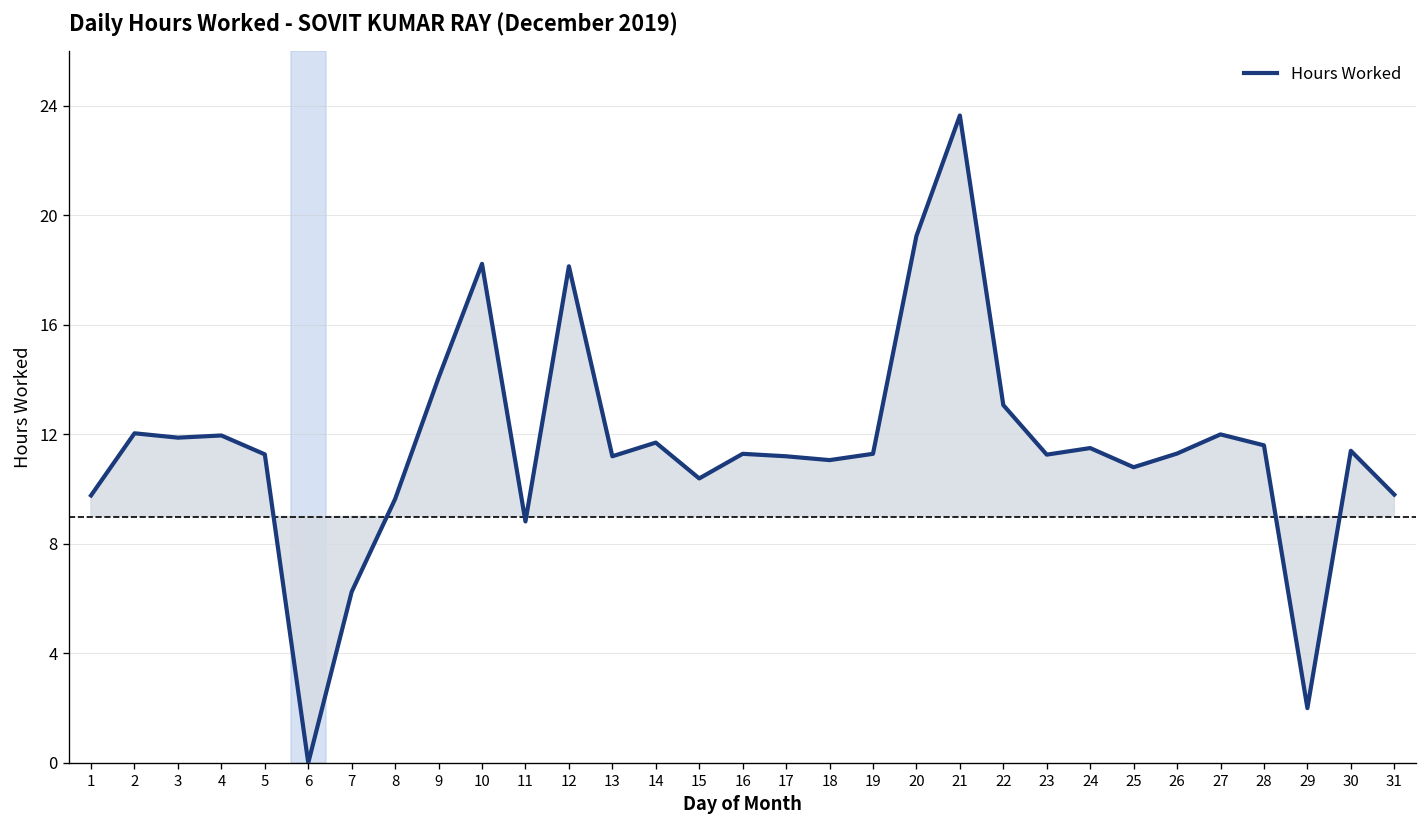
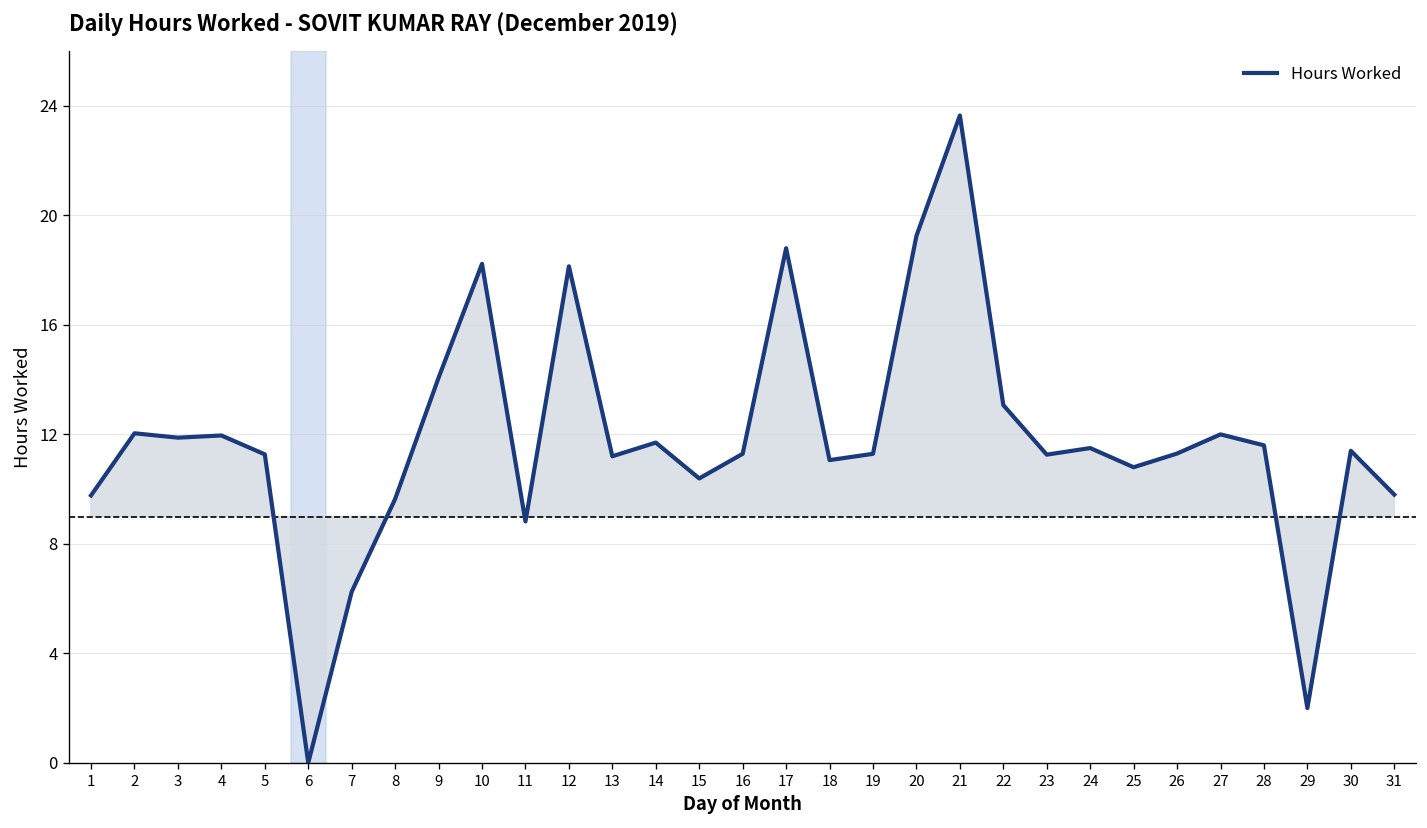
17: 11.2 -> 18.8
